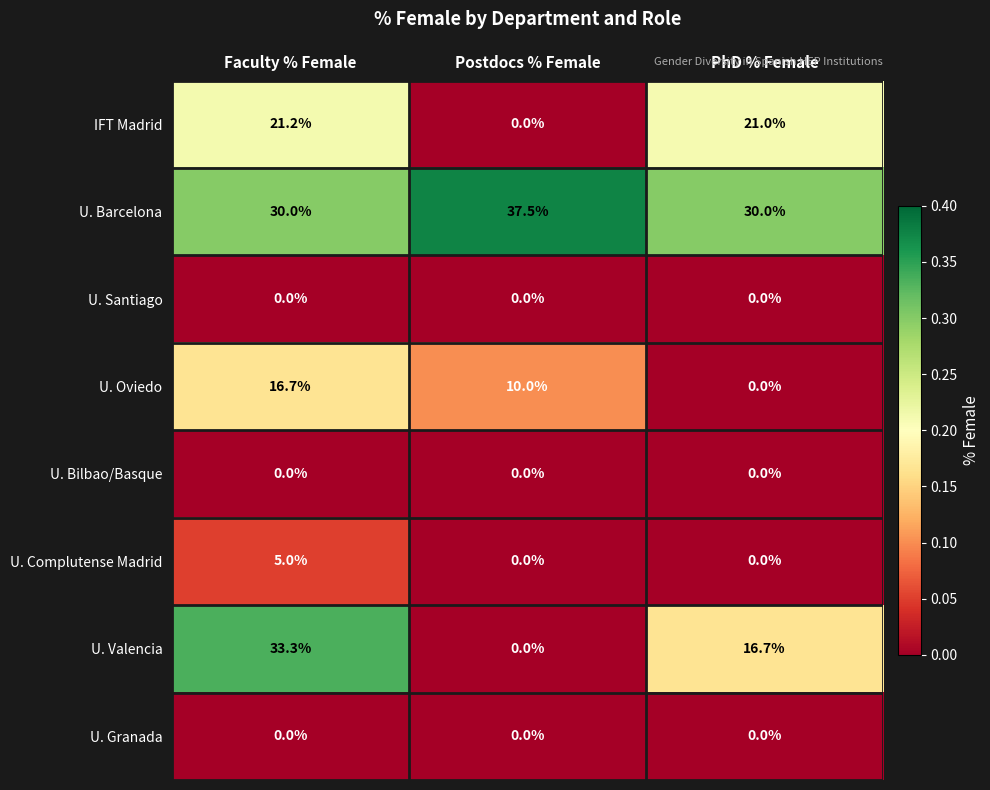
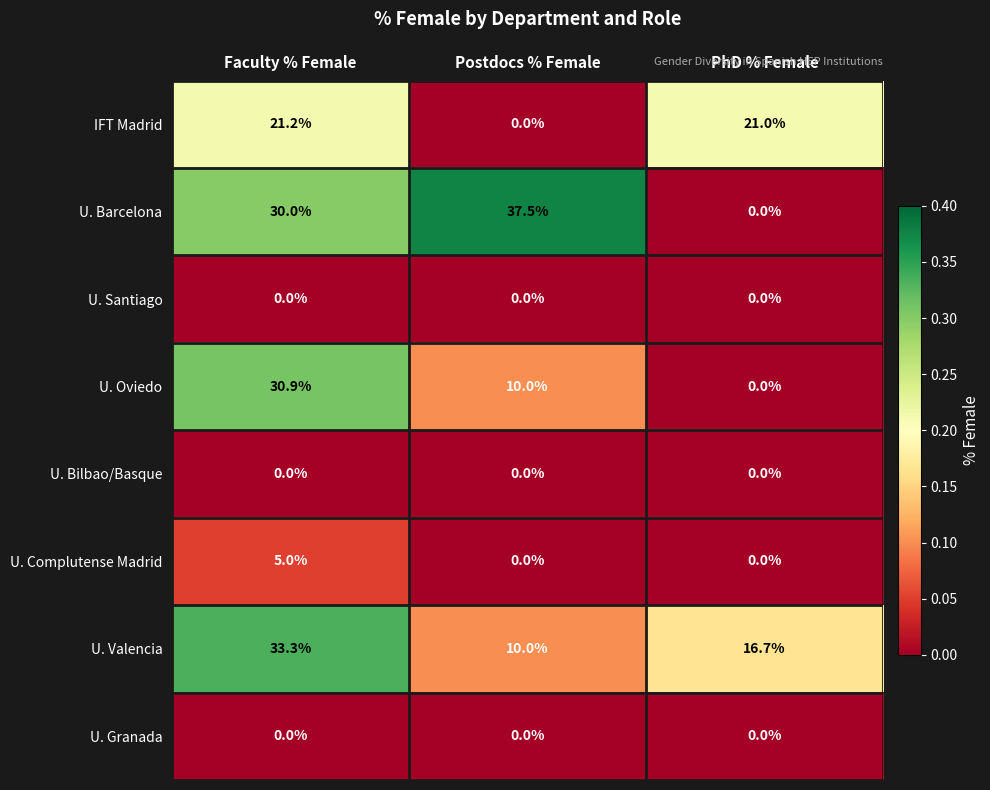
U. Barcelona, PhD % Female: 30.0% -> 0.0%
U. Oviedo, Faculty % Female: 16.7% -> 30.9%
U. Valencia, Postdocs % Female: 0.0% -> 10.0%
